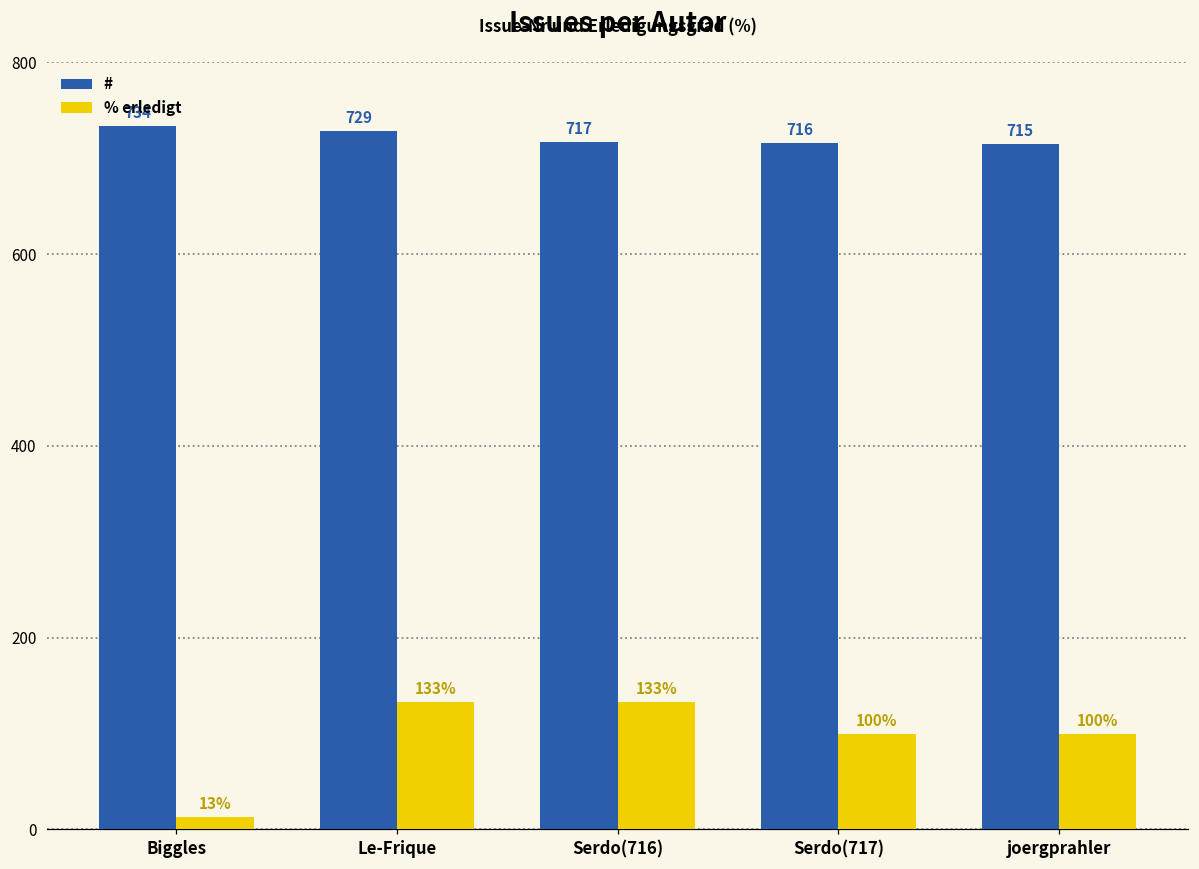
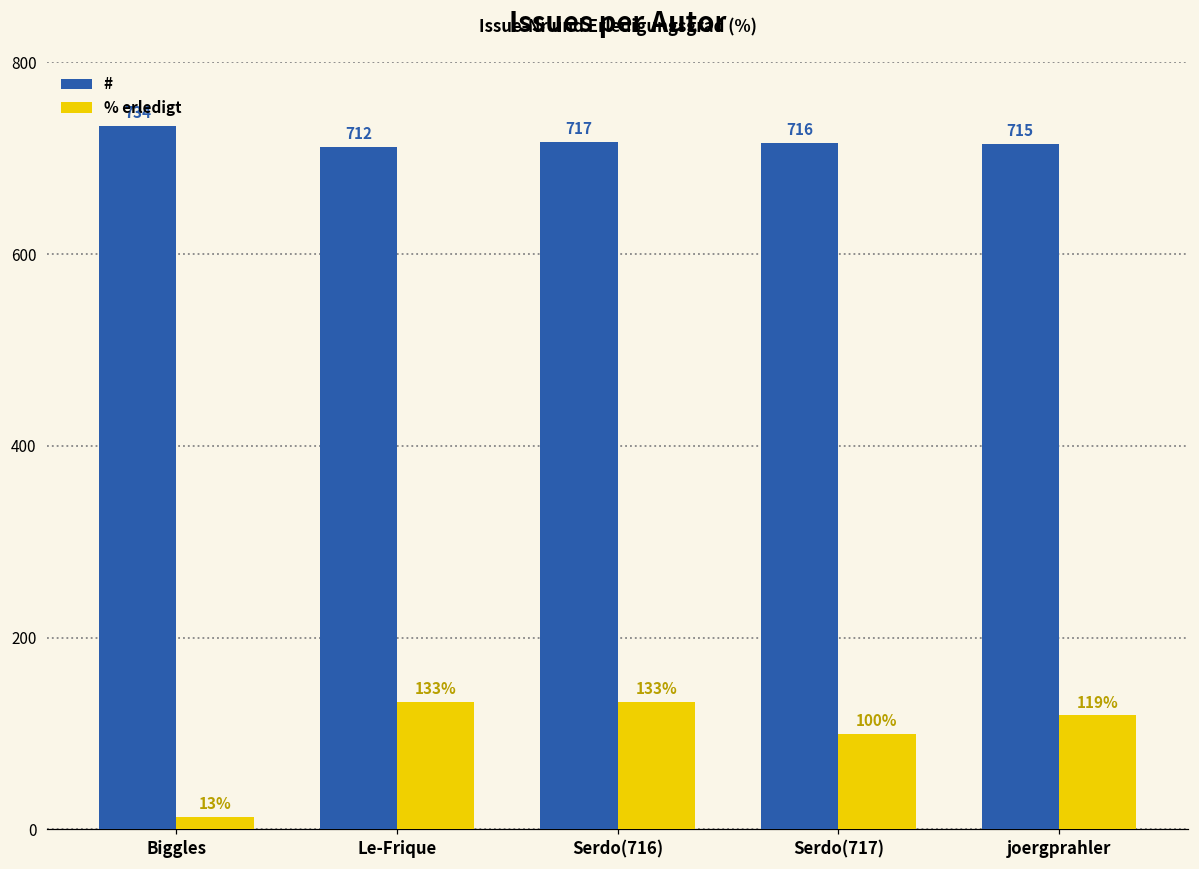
#, Le-Frique: 729 -> 712
% erledigt, joergprahler: 100% -> 119%
